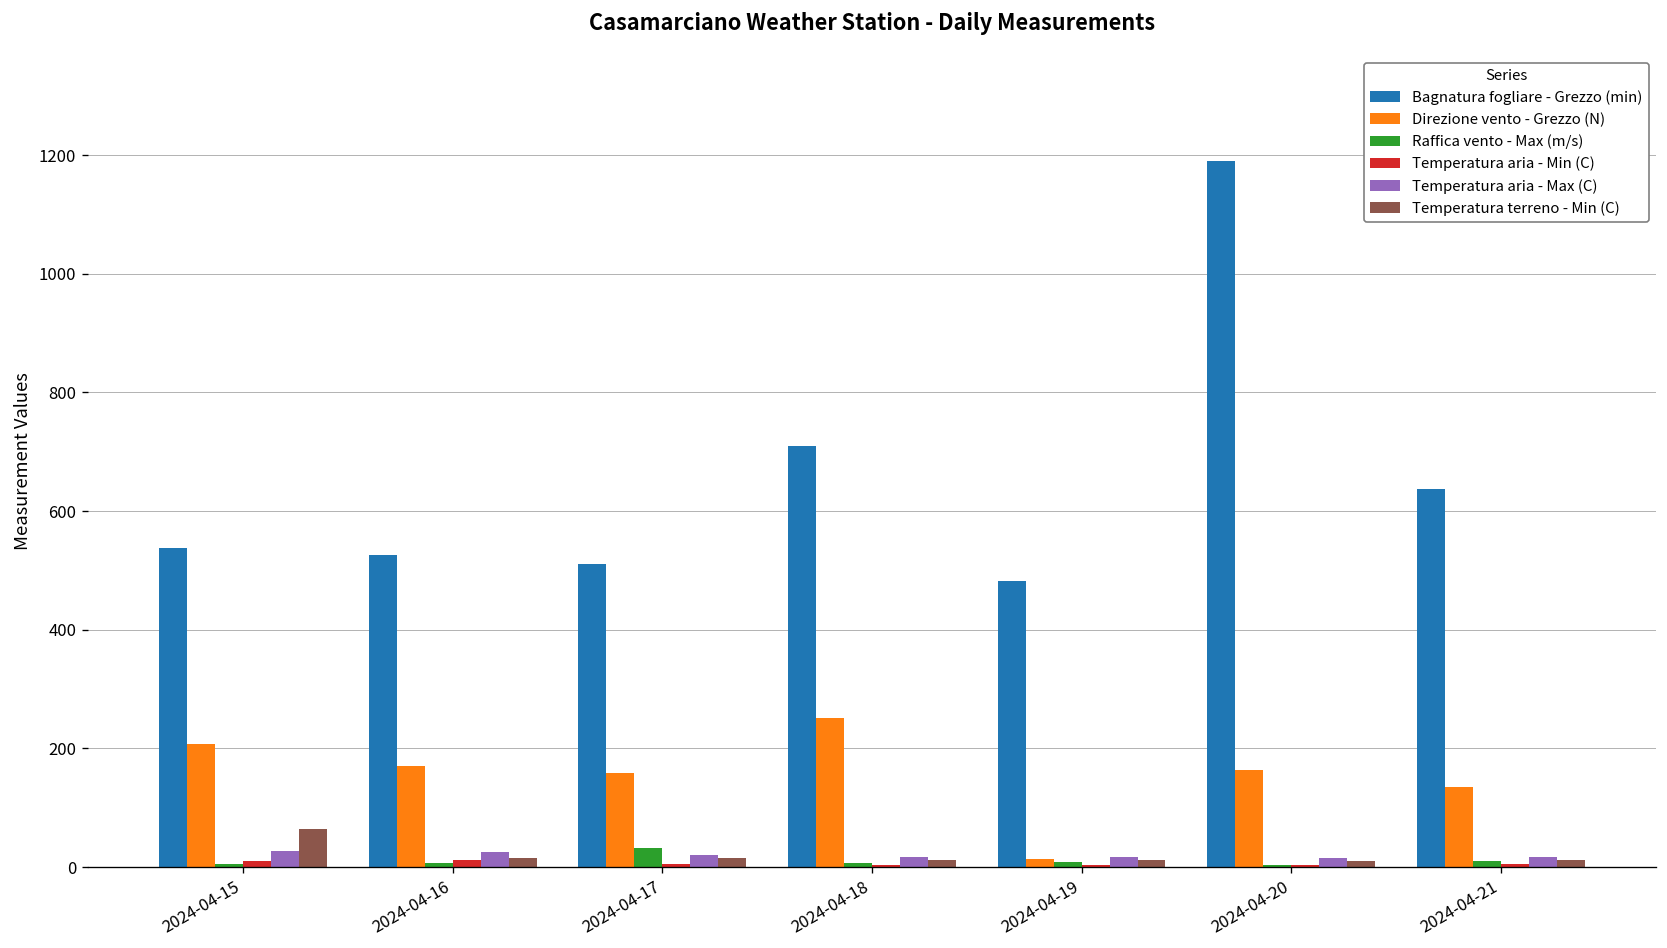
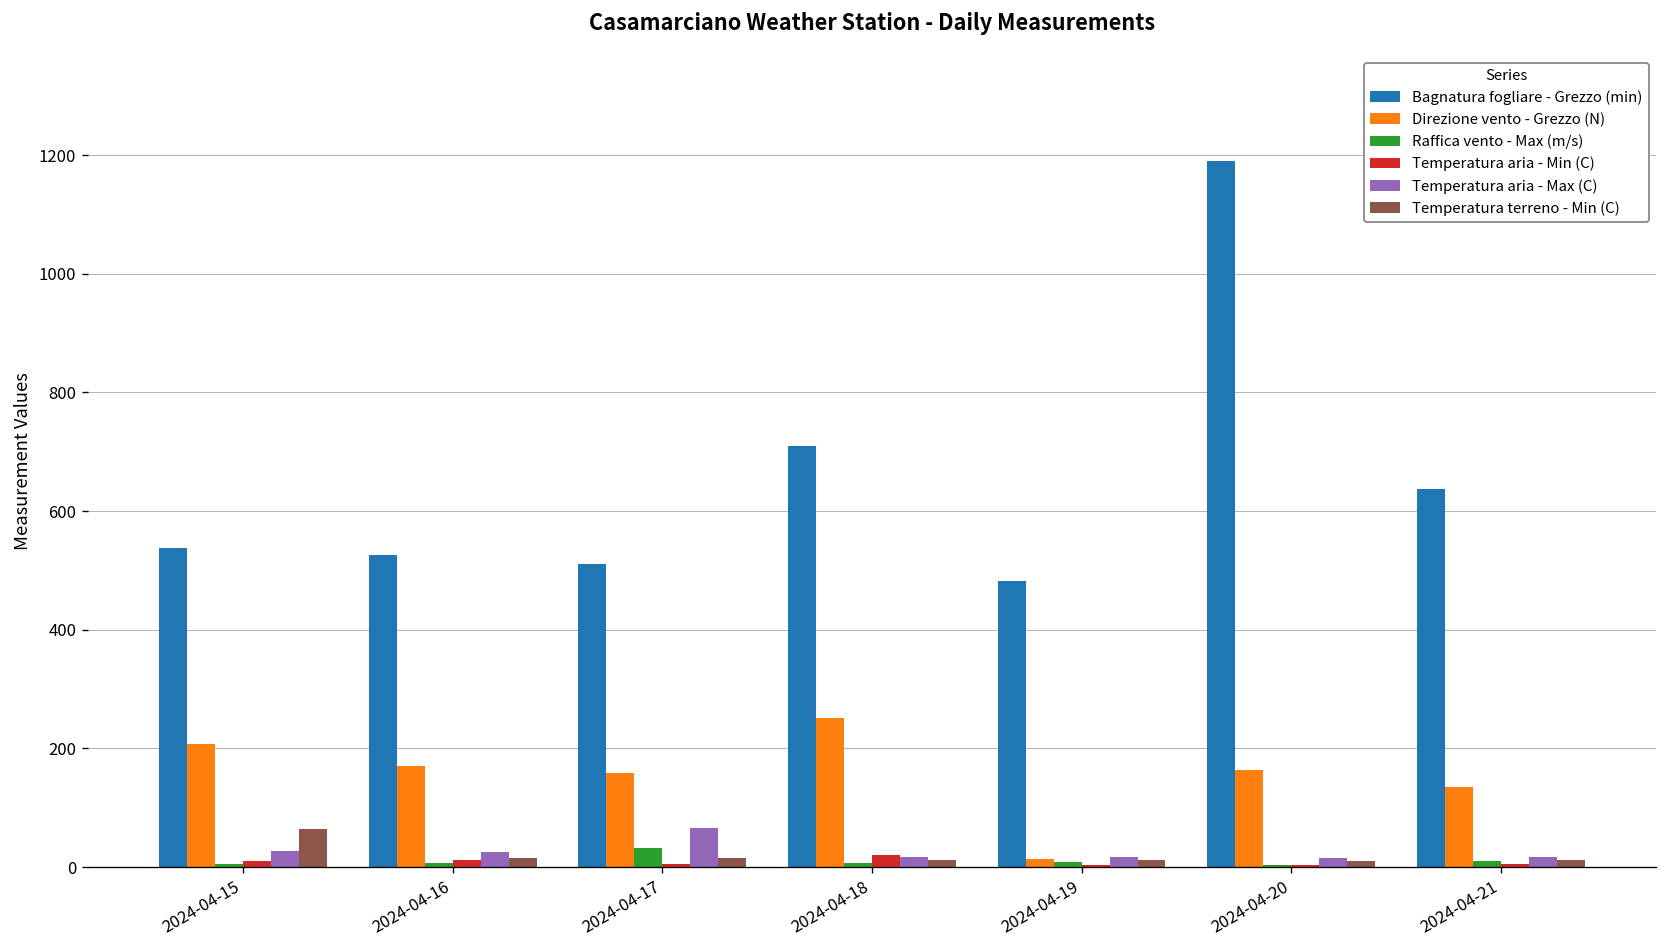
Temperatura aria - Max (C), 2024-04-17: 20 -> 70
Temperatura aria - Min (C), 2024-04-18: 0 -> 20
